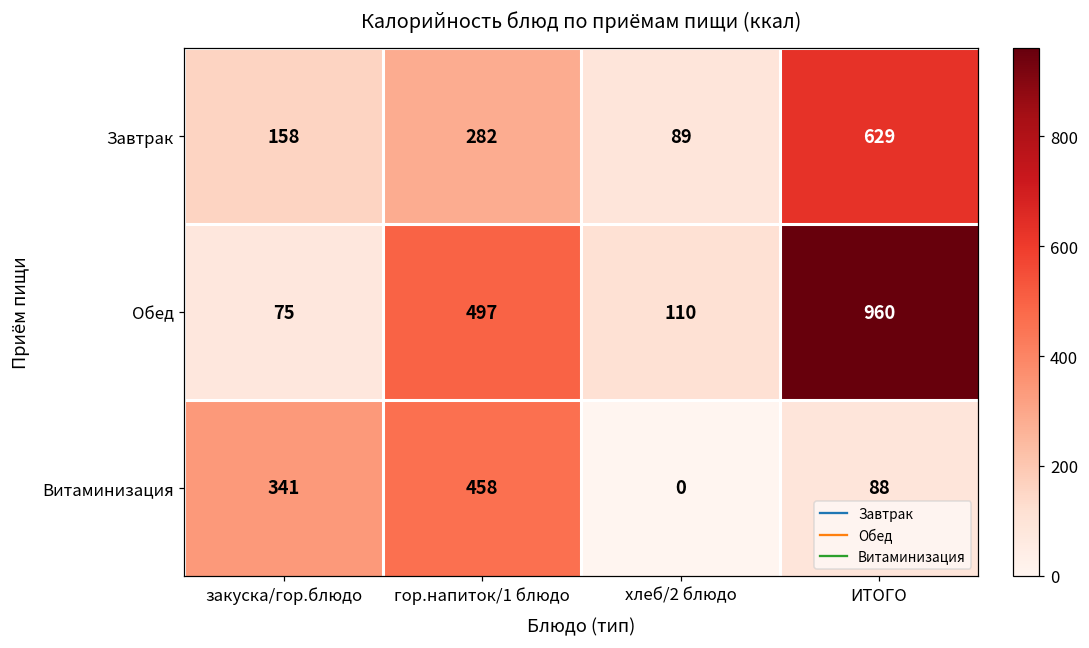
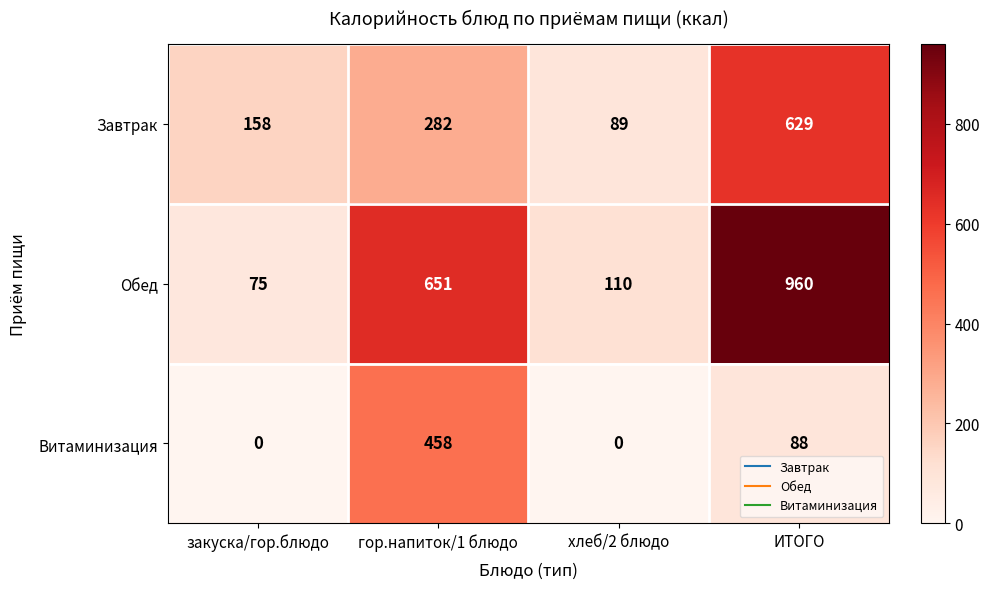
Обед, гор.напиток/1 блюдо: 497 -> 651
Витаминизация, закуска/гор.блюдо: 341 -> 0
